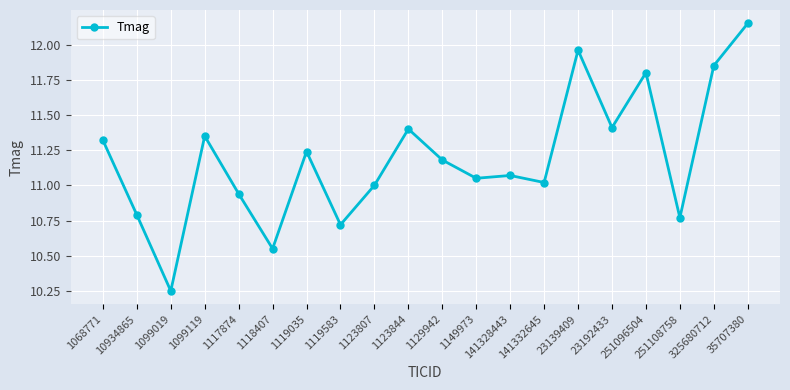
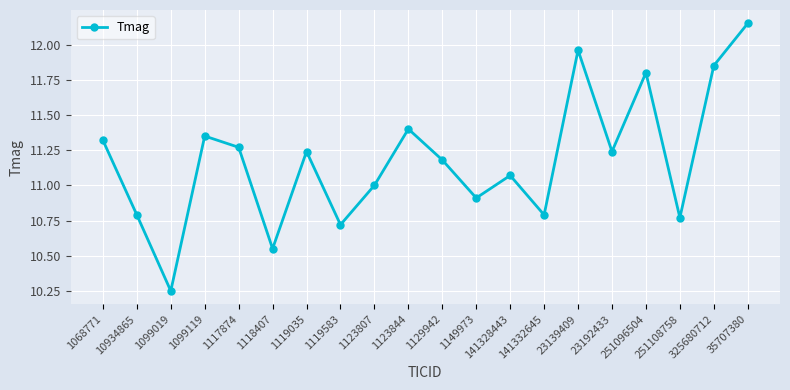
1117874: 10.94 -> 11.27
1149973: 11.05 -> 10.91
141332645: 11.02 -> 10.79
23192433: 11.41 -> 11.24
